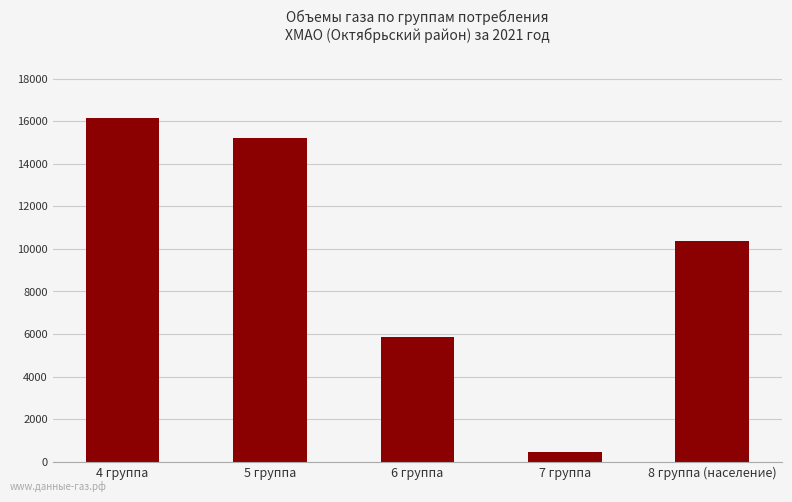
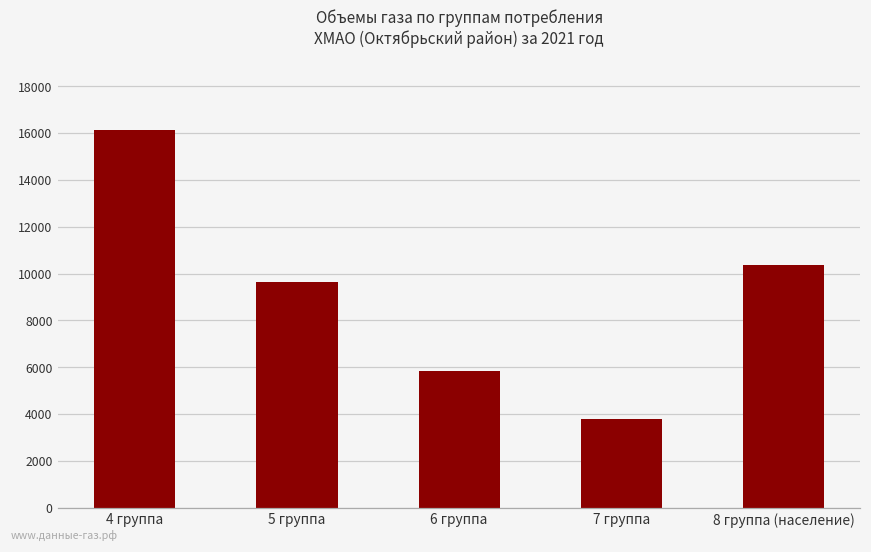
5 группа: 15200 -> 9700
7 группа: 400 -> 3800
